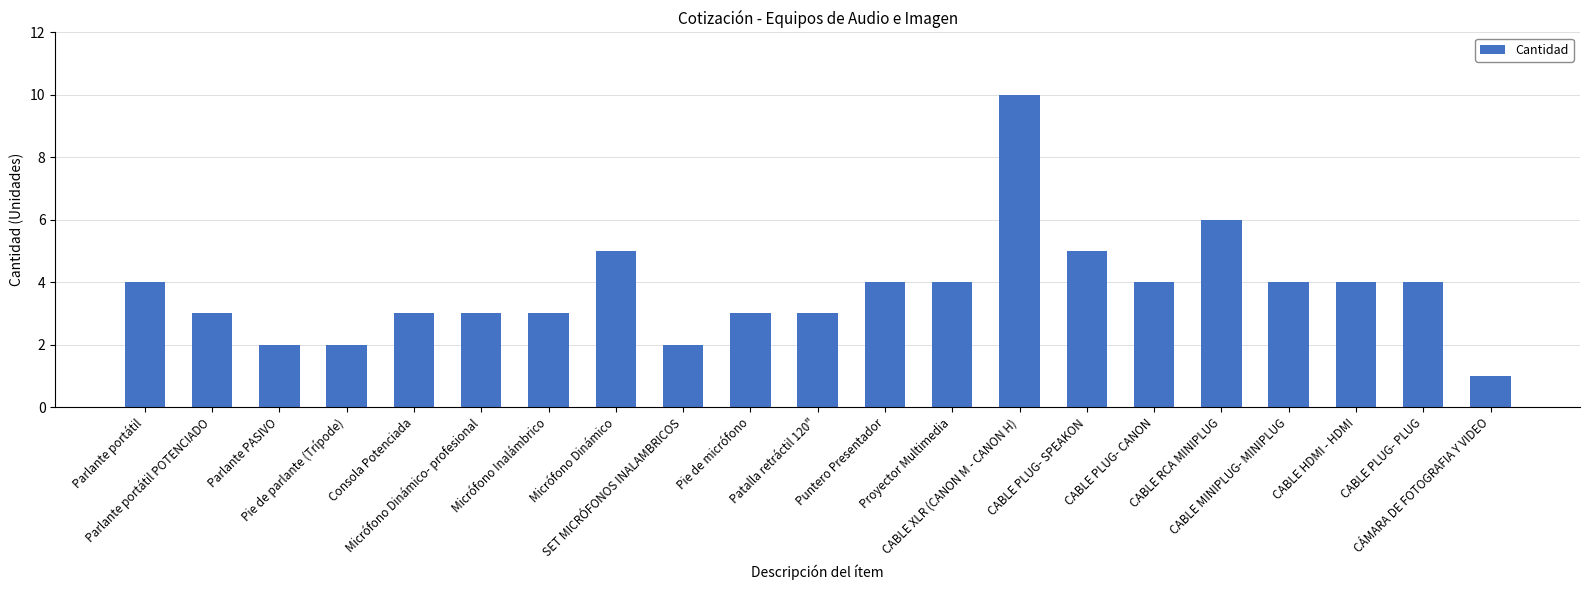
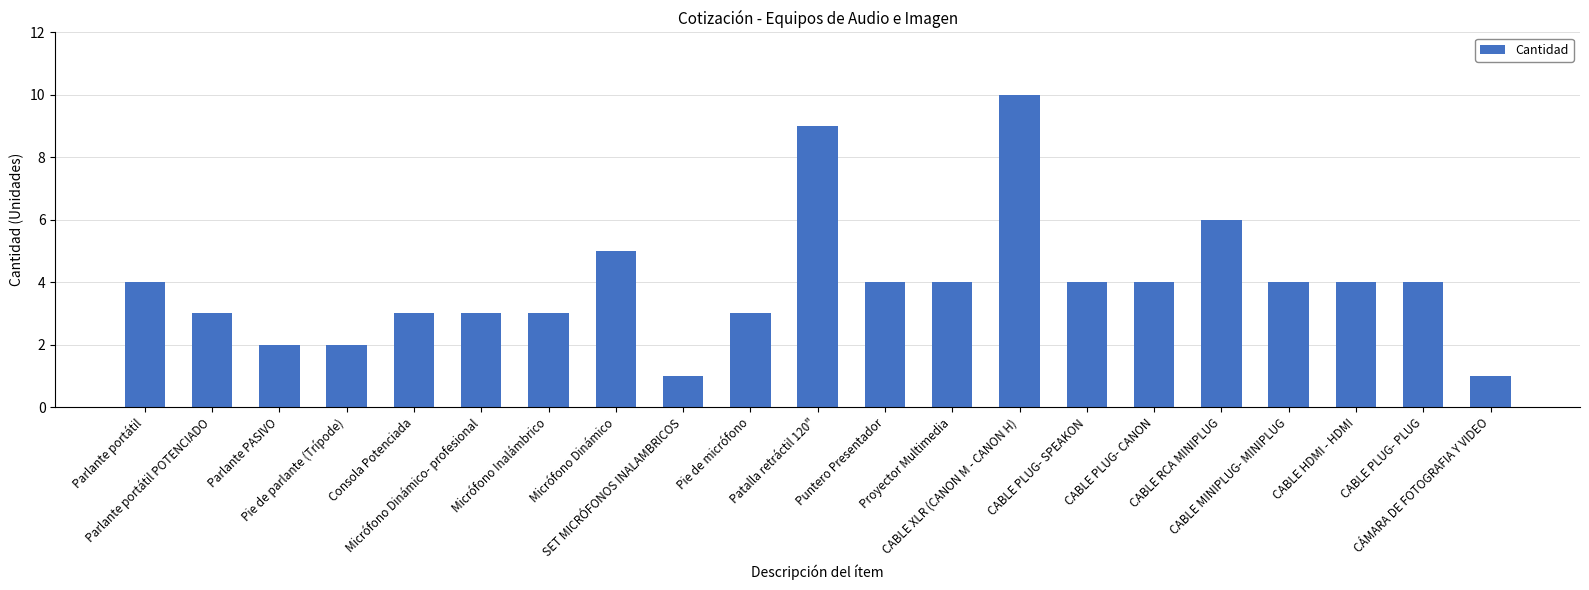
SET MICRÓFONOS INALAMBRICOS: 2 -> 1
Patalla retráctil 120": 3 -> 9
CABLE PLUG- SPEAKON: 5 -> 4
